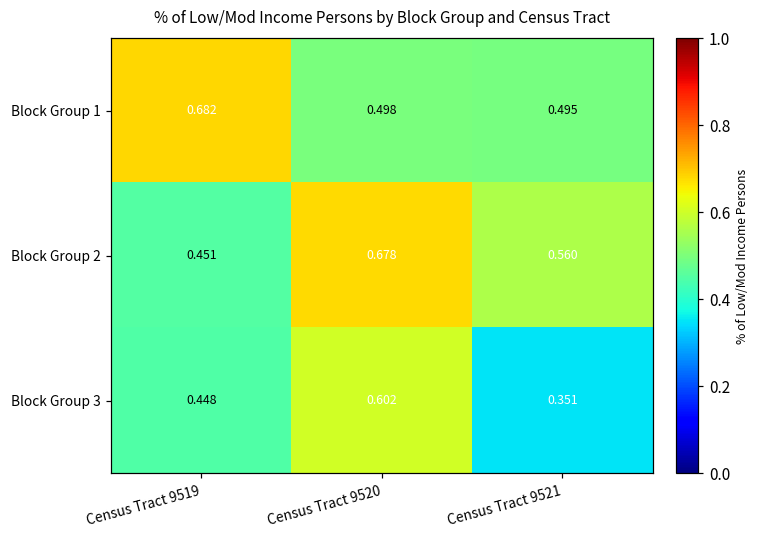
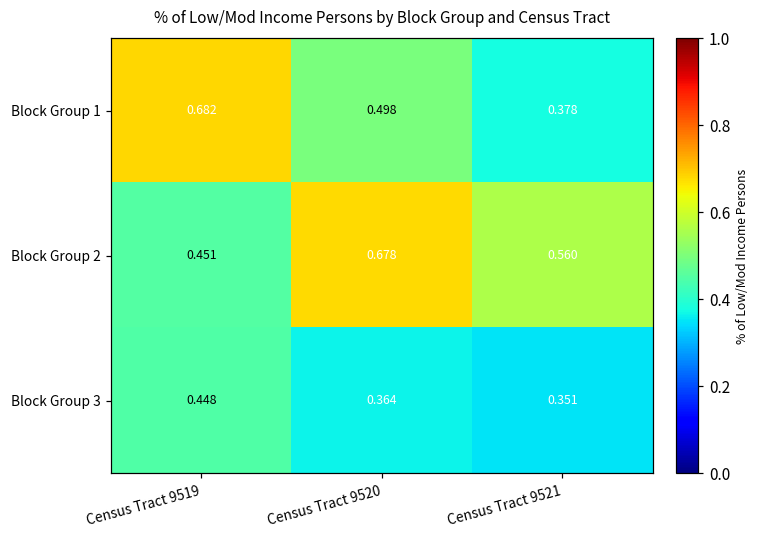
Block Group 1, Census Tract 9521: 0.495 -> 0.378
Block Group 3, Census Tract 9520: 0.602 -> 0.364
